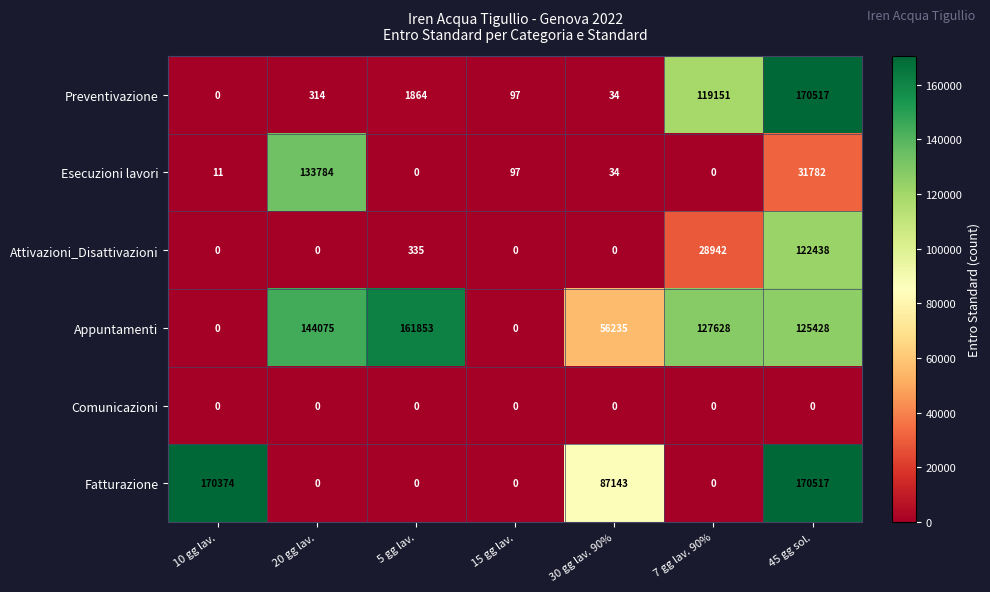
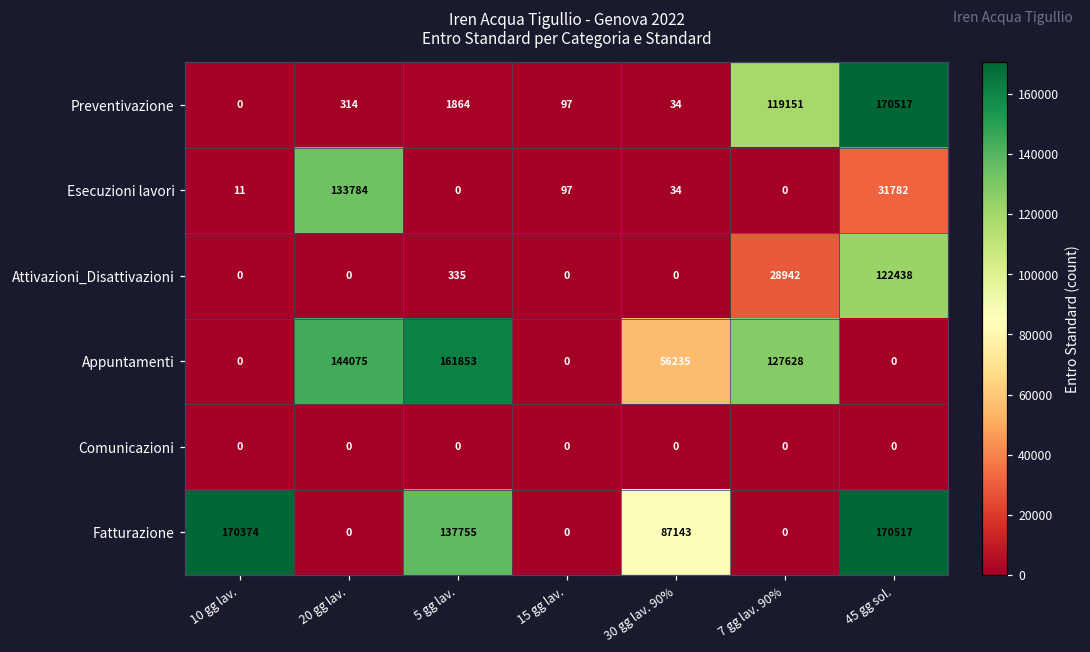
Appuntamenti, 45 gg sol.: 125428 -> 0
Fatturazione, 5 gg lav.: 0 -> 137755
